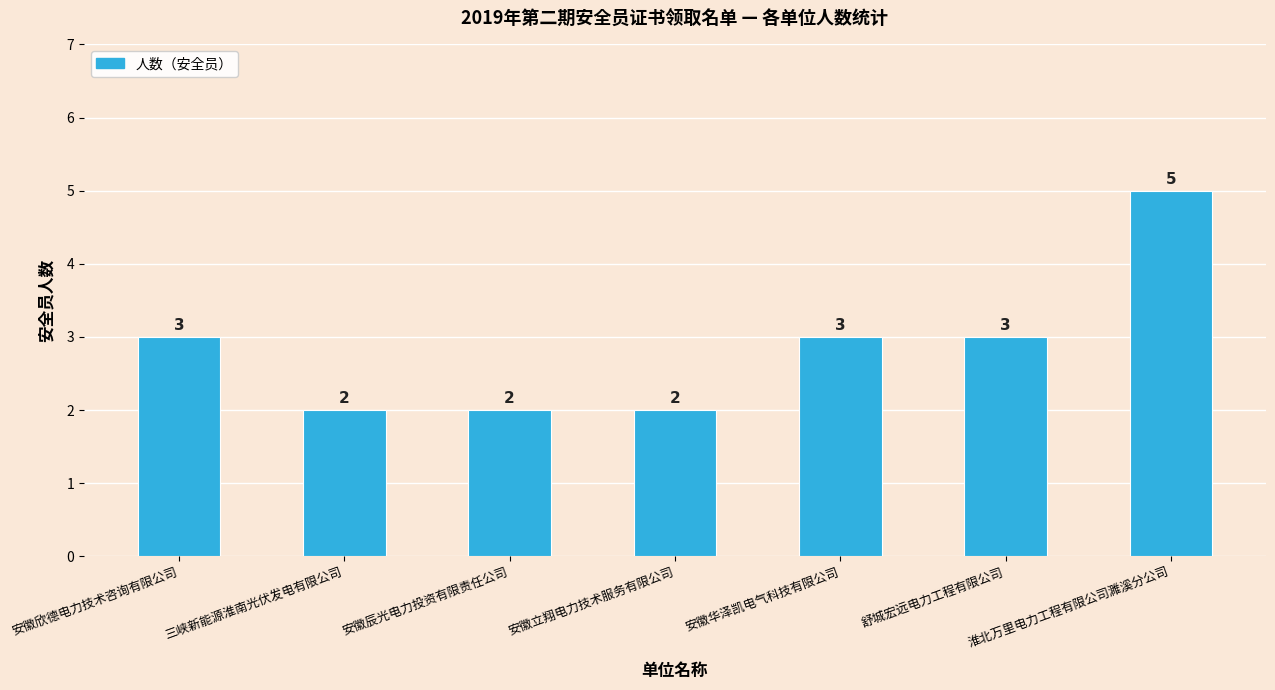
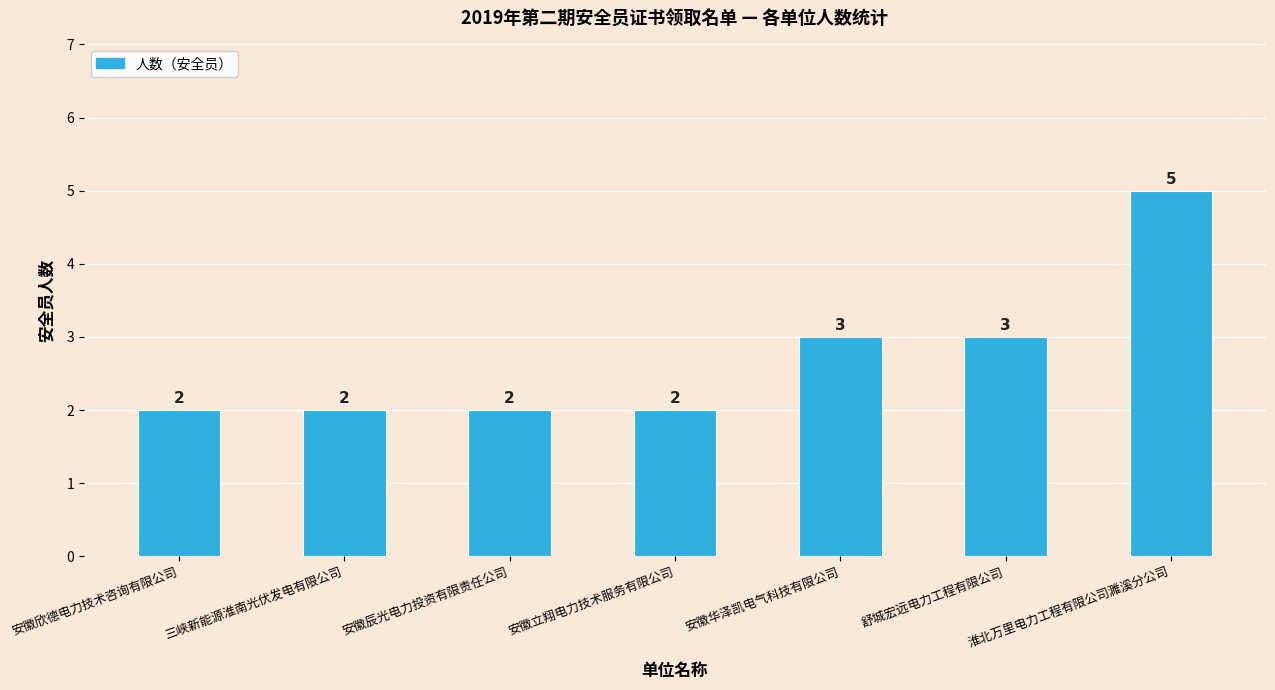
安徽欣德电力技术咨询有限公司: 3 -> 2
